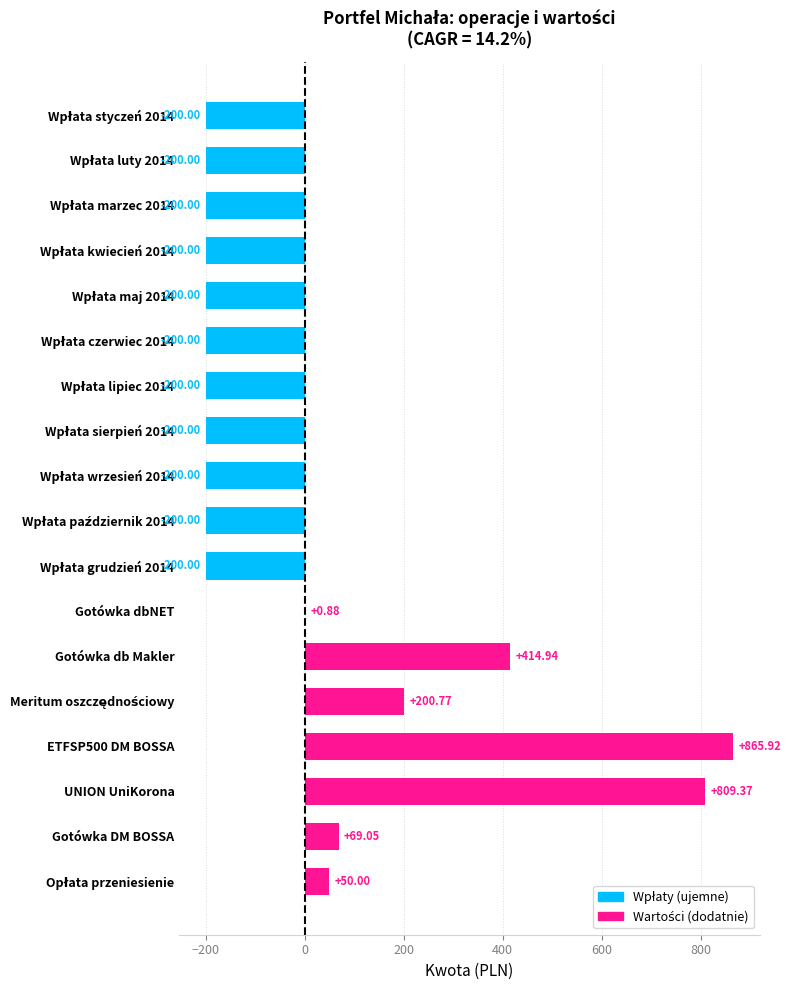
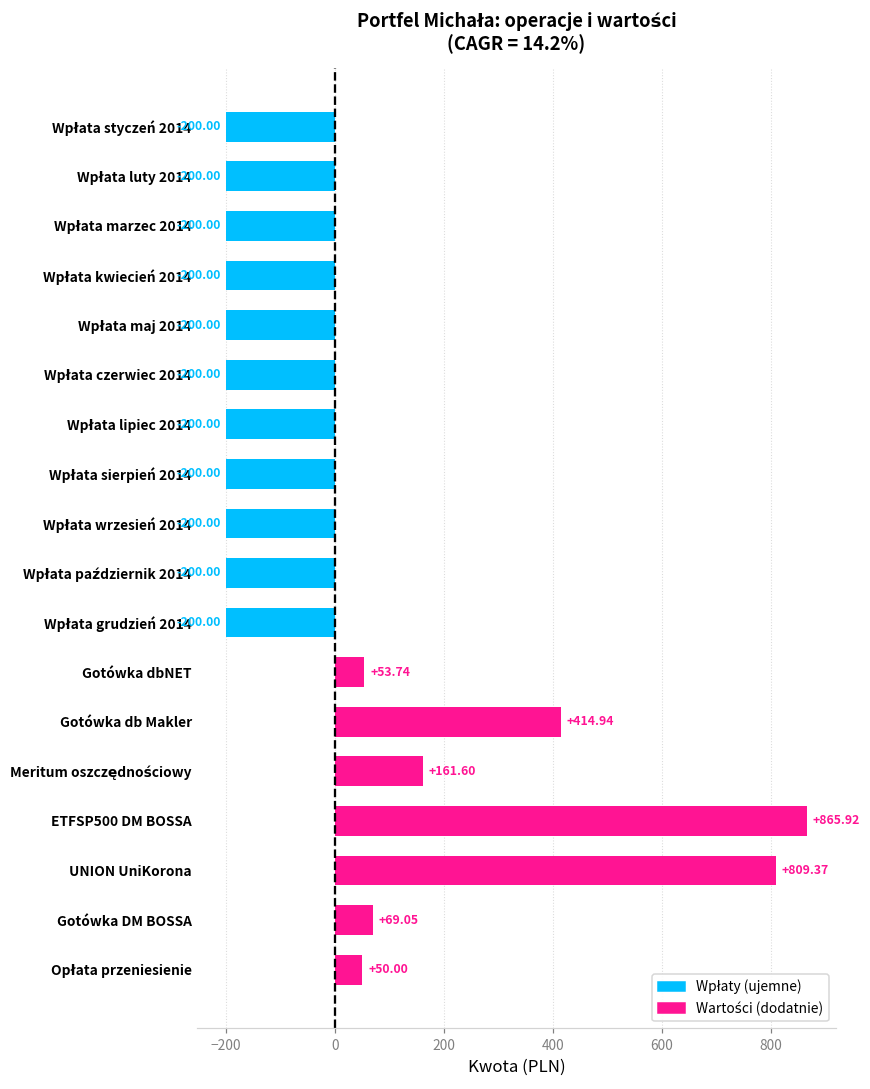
Gotówka dbNET: +0.88 -> +53.74
Meritum oszczędnościowy: +200.77 -> +161.60
